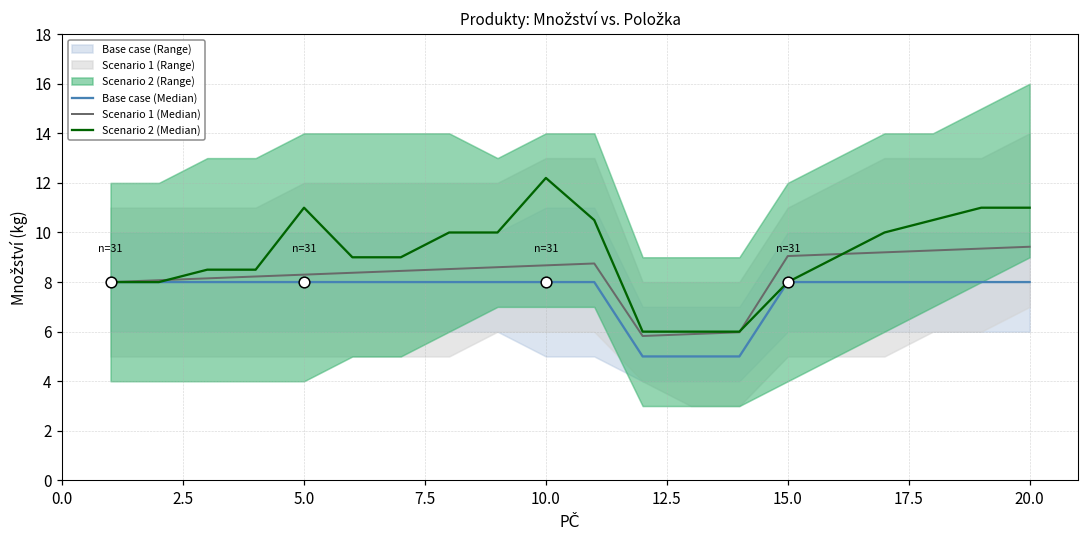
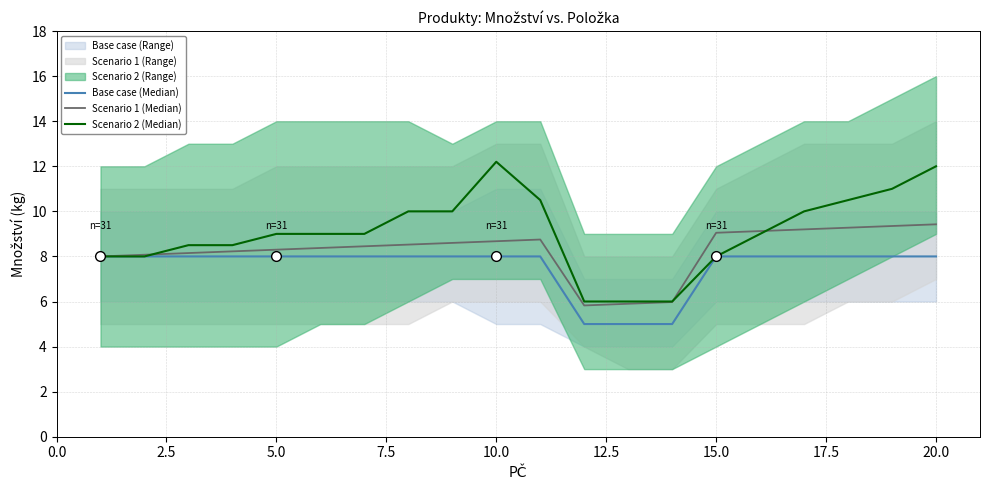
Scenario 2 (Median), 5.0: 11 -> 9
Scenario 2 (Median), 20.0: 11 -> 12
